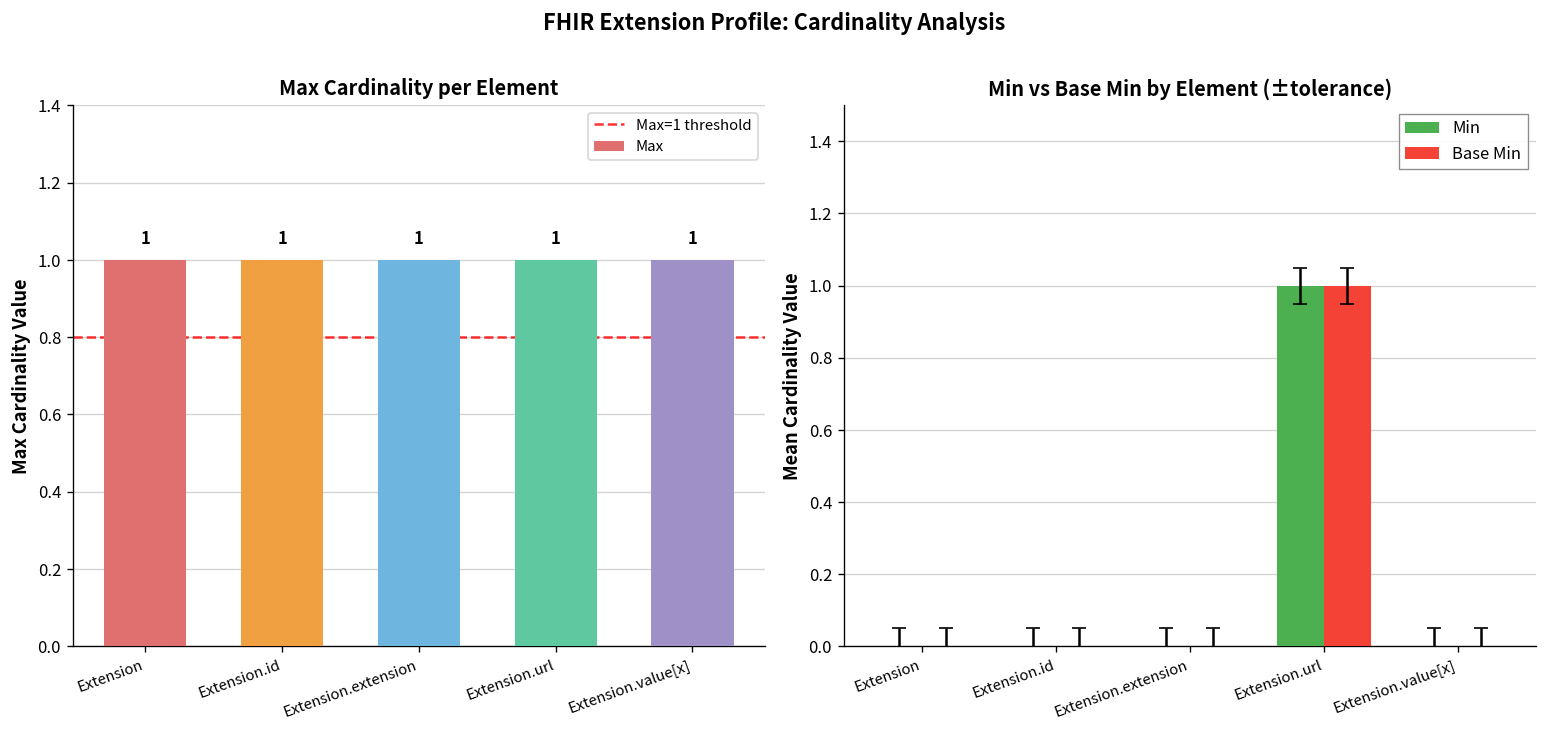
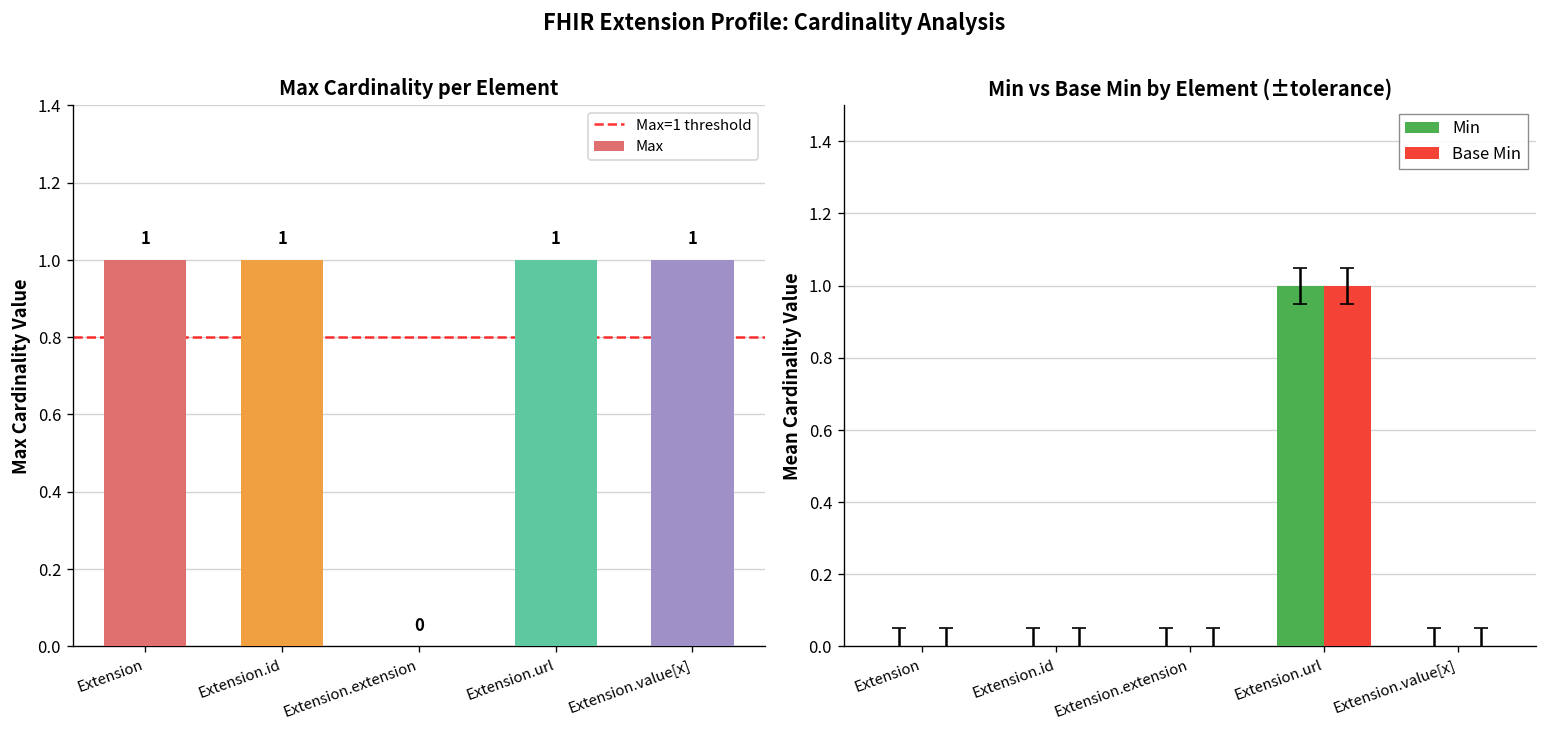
Max Cardinality per Element, Extension.extension: 1 -> 0
